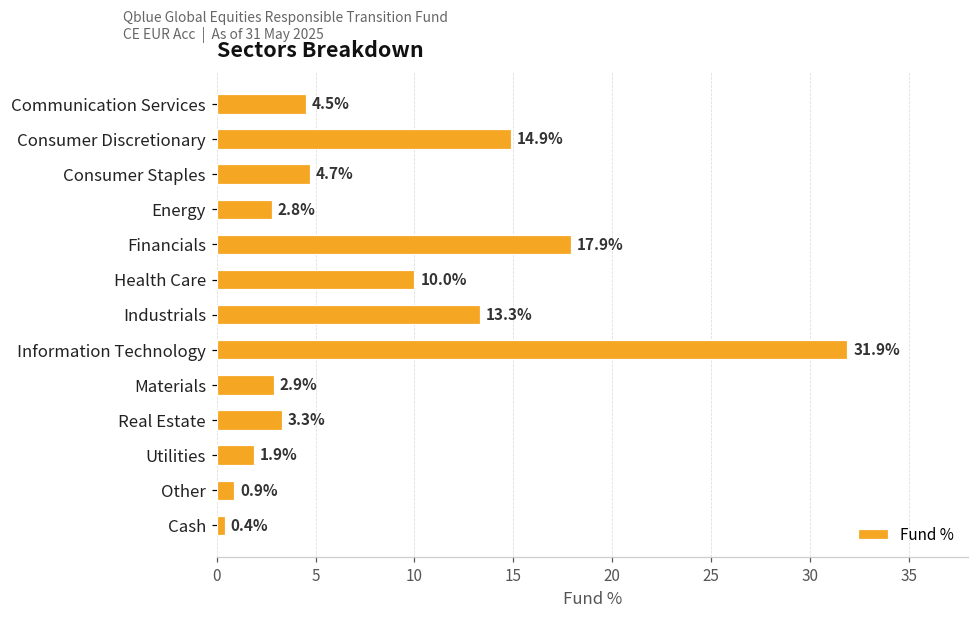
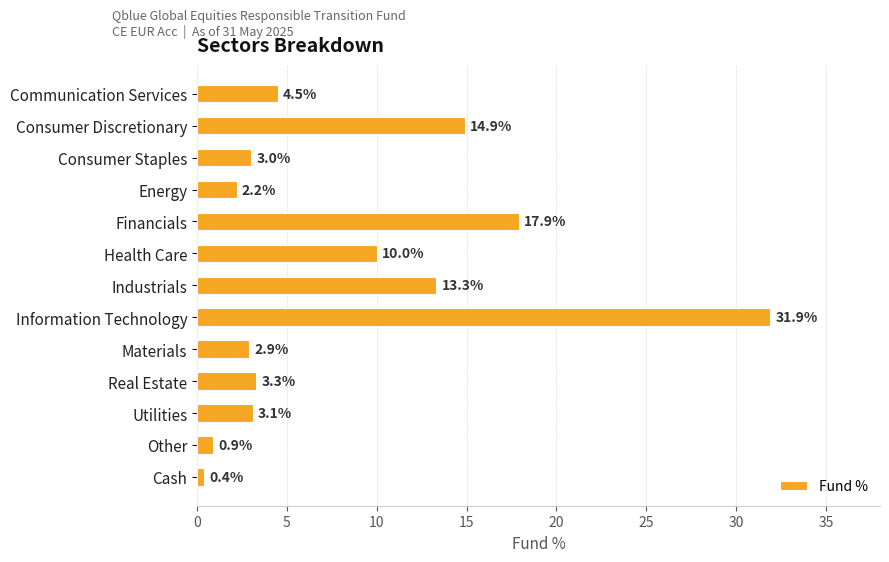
Consumer Staples: 4.7% -> 3.0%
Energy: 2.8% -> 2.2%
Utilities: 1.9% -> 3.1%
